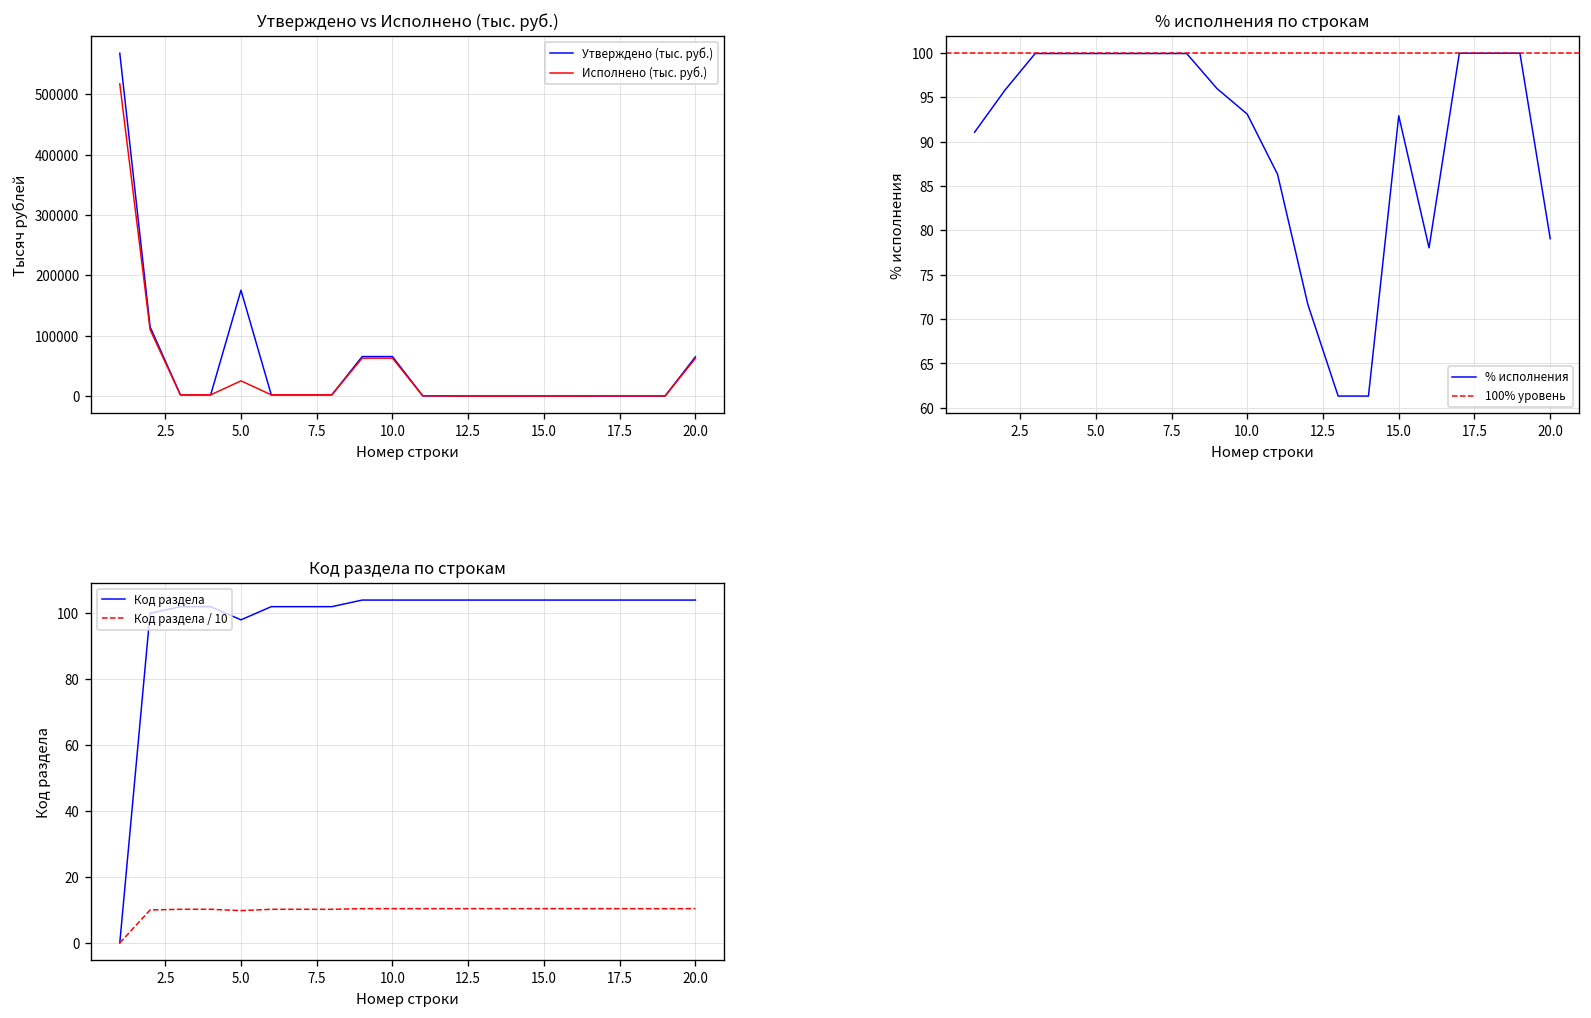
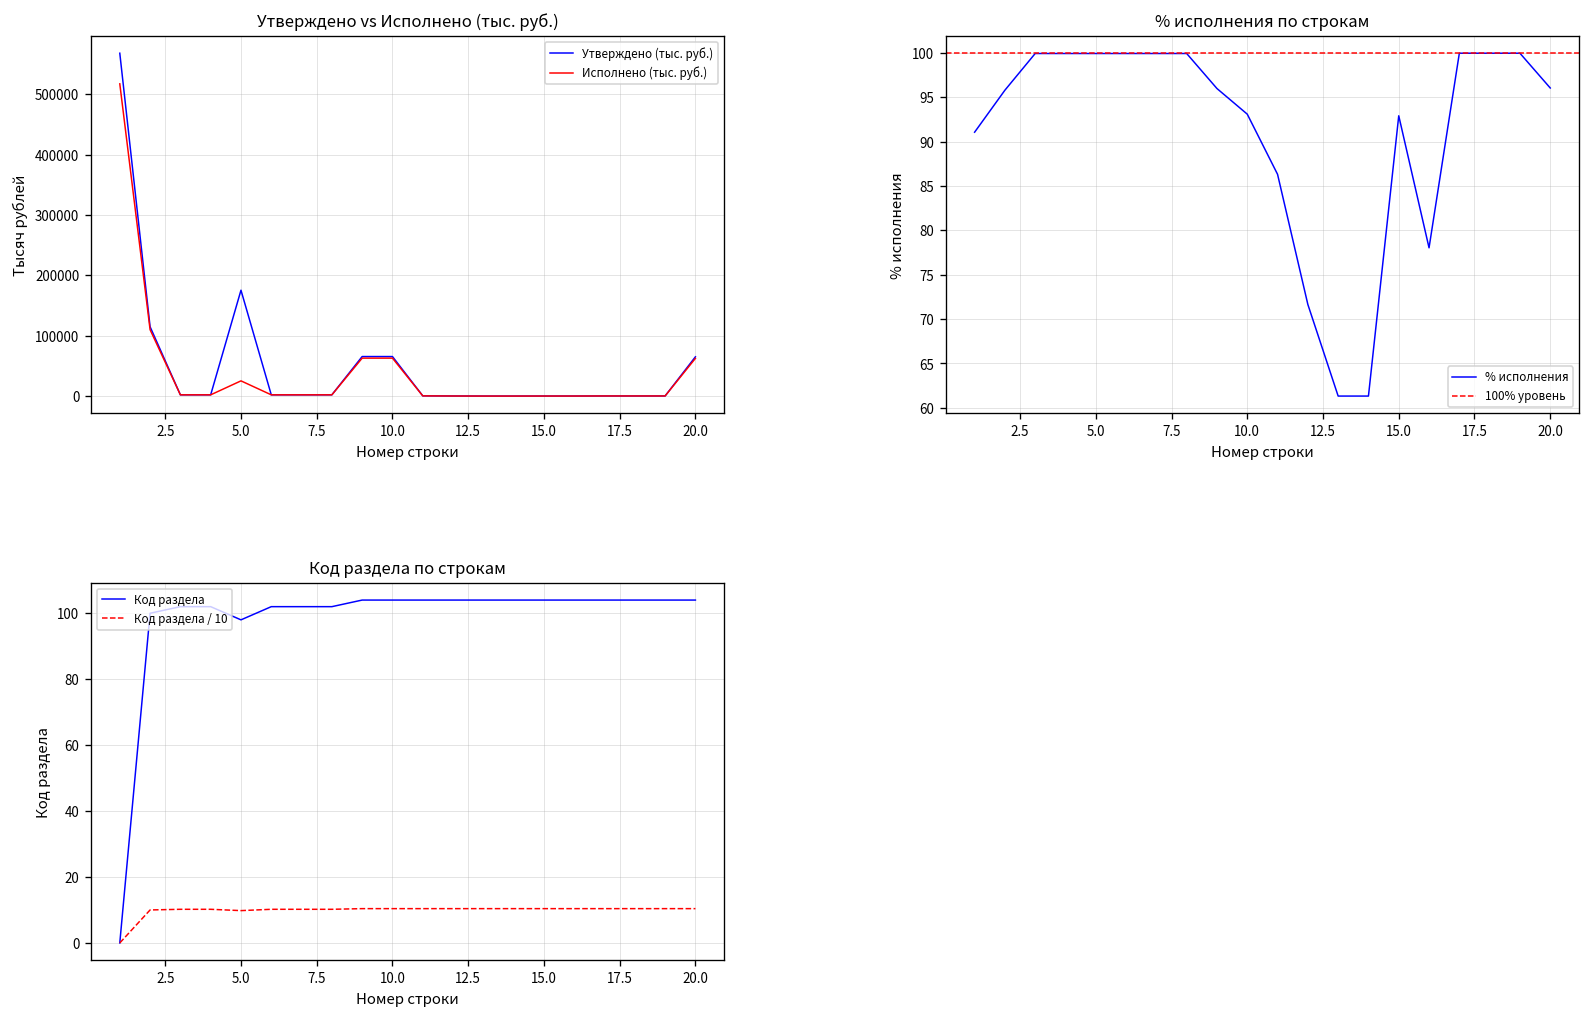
% исполнения по строкам, 20.0: 79 -> 96
